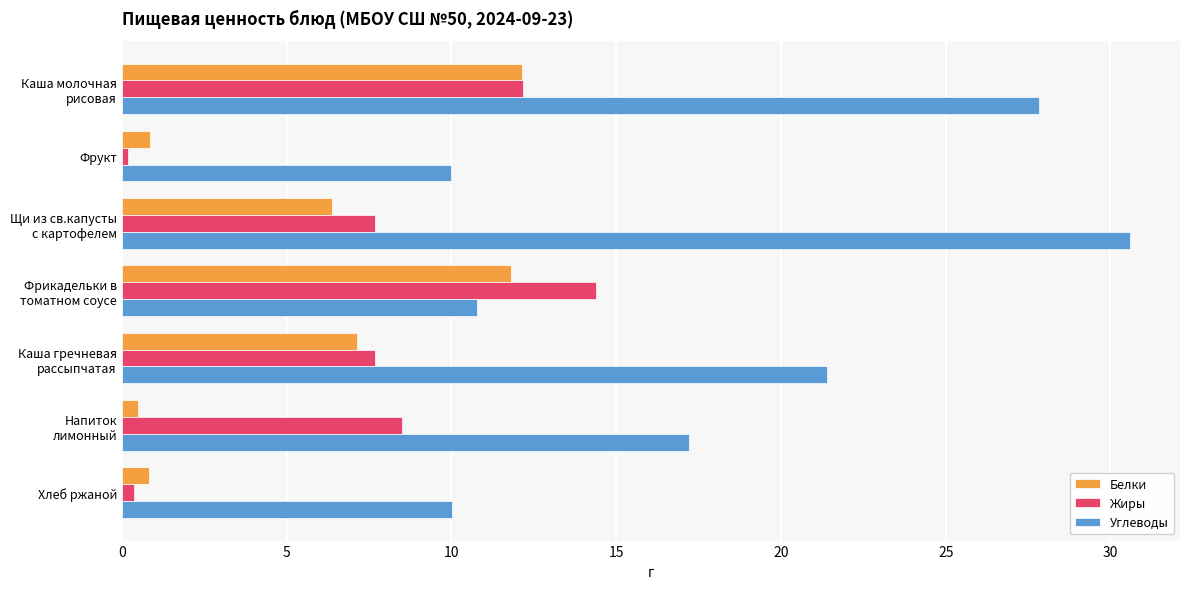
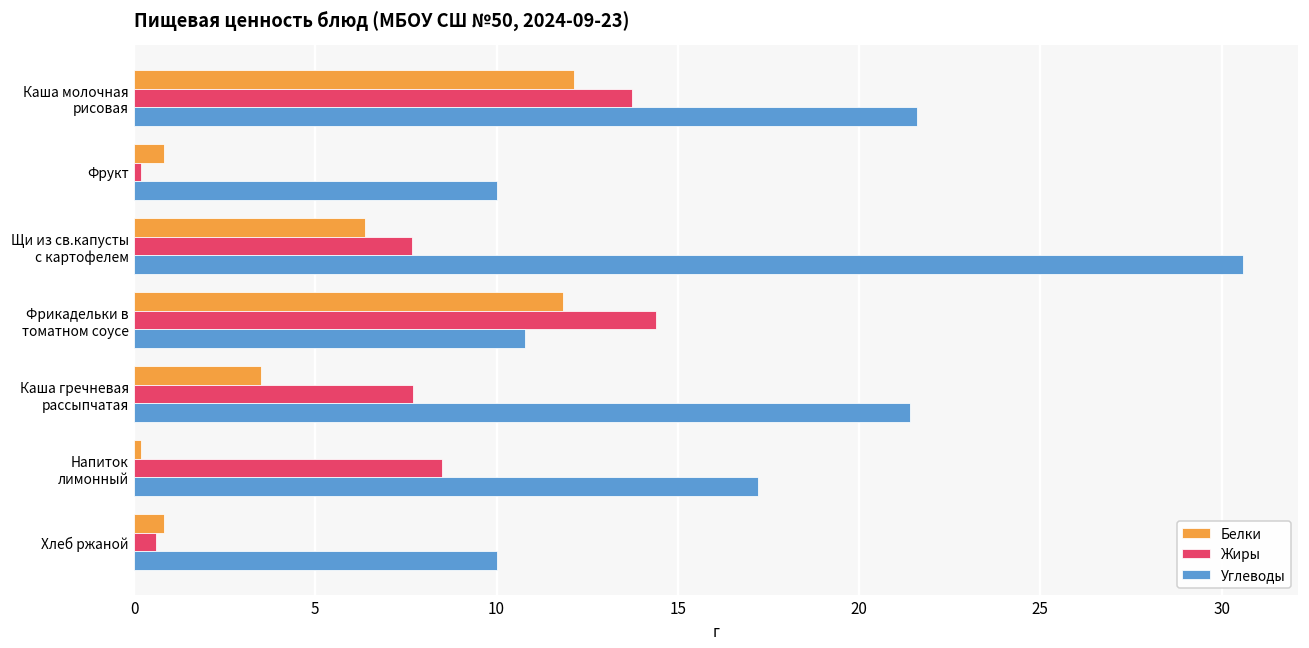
Жиры, Каша молочная рисовая: 12.2 -> 13.7
Углеводы, Каша молочная рисовая: 27.8 -> 21.6
Белки, Каша гречневая рассыпчатая: 7.1 -> 3.5
Белки, Напиток лимонный: 0.5 -> 0.2
Жиры, Хлеб ржаной: 0.4 -> 0.6
